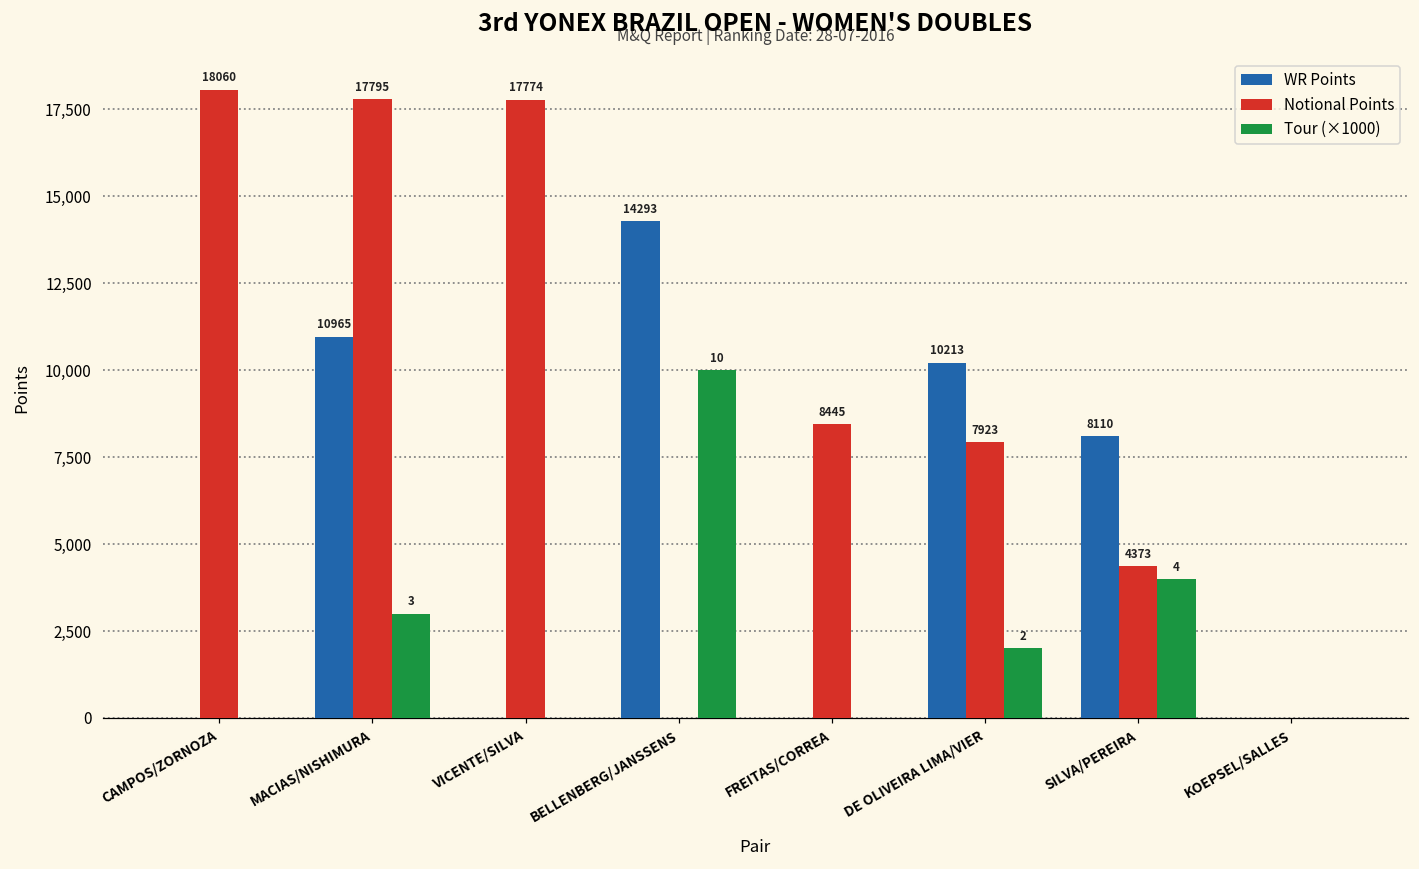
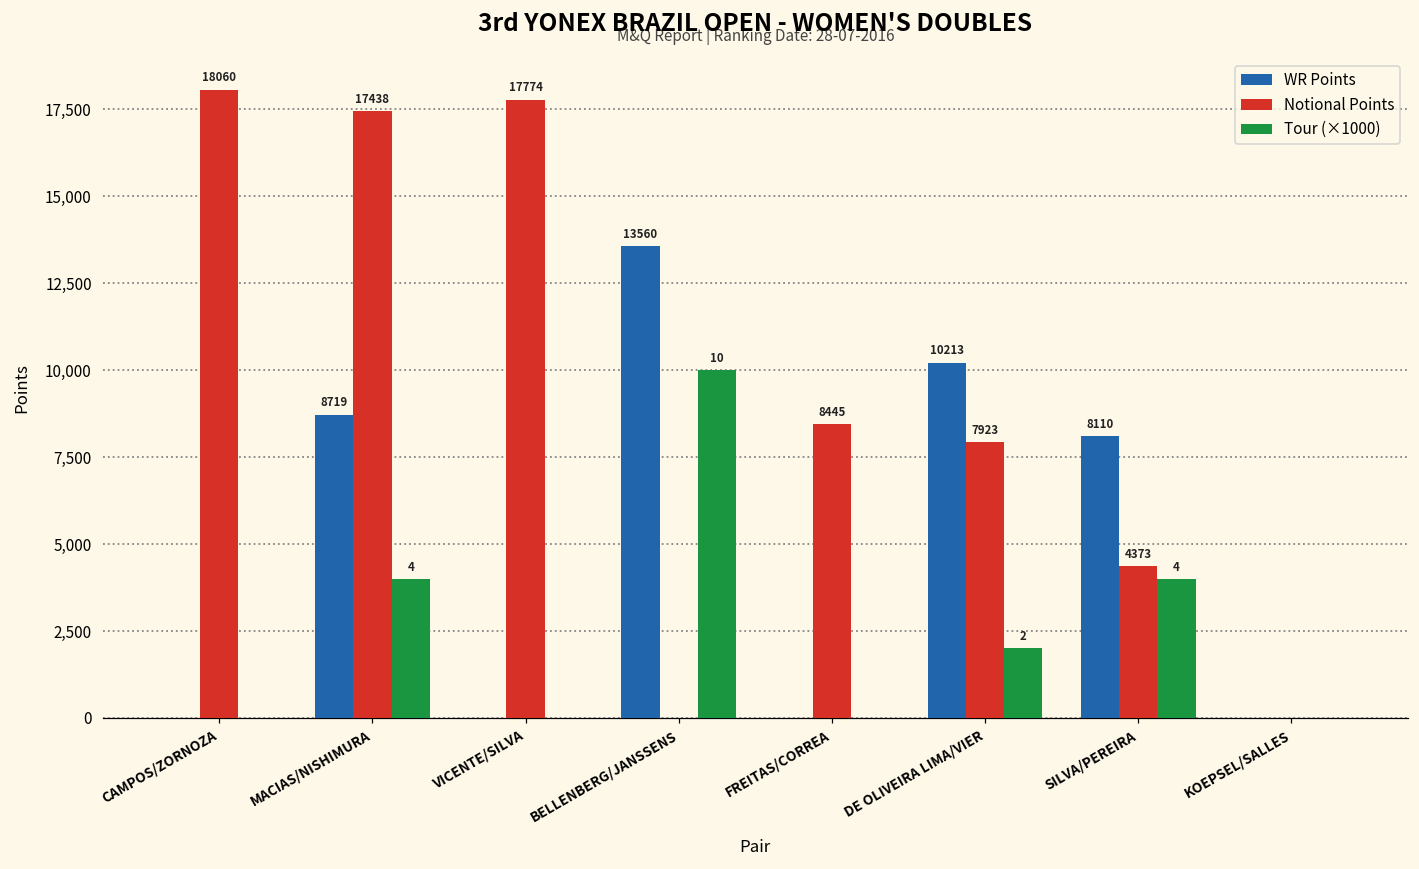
WR Points, MACIAS/NISHIMURA: 10965 -> 8719
Notional Points, MACIAS/NISHIMURA: 17795 -> 17438
Tour (×1000), MACIAS/NISHIMURA: 3 -> 4
WR Points, BELLENBERG/JANSSENS: 14293 -> 13560
